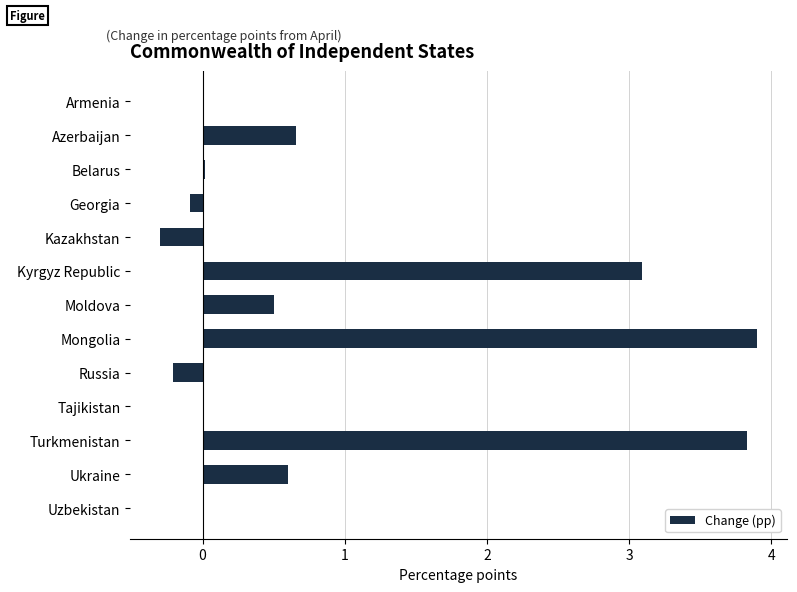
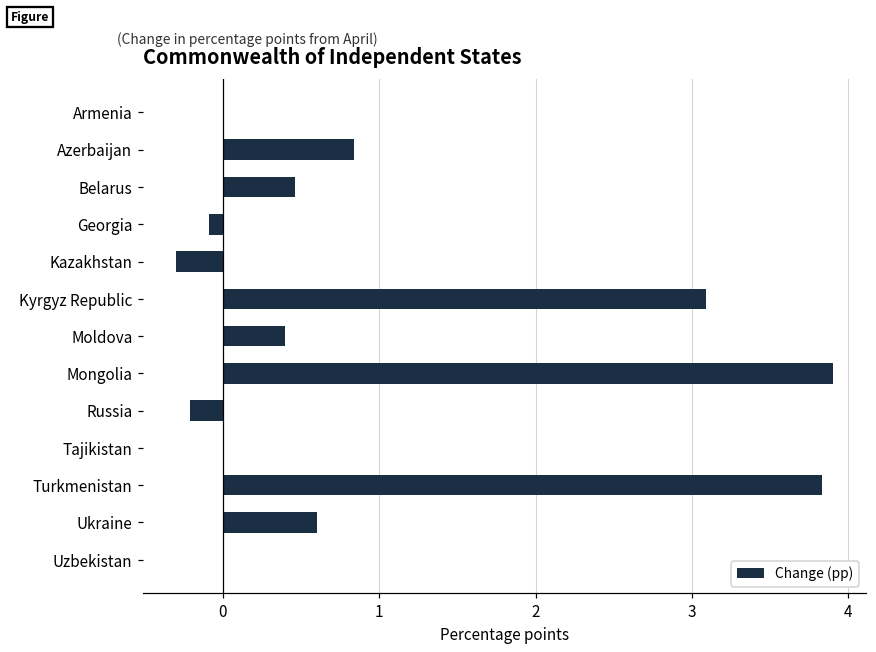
Azerbaijan: 0.66 -> 0.84
Belarus: 0.02 -> 0.46
Moldova: 0.5 -> 0.4
